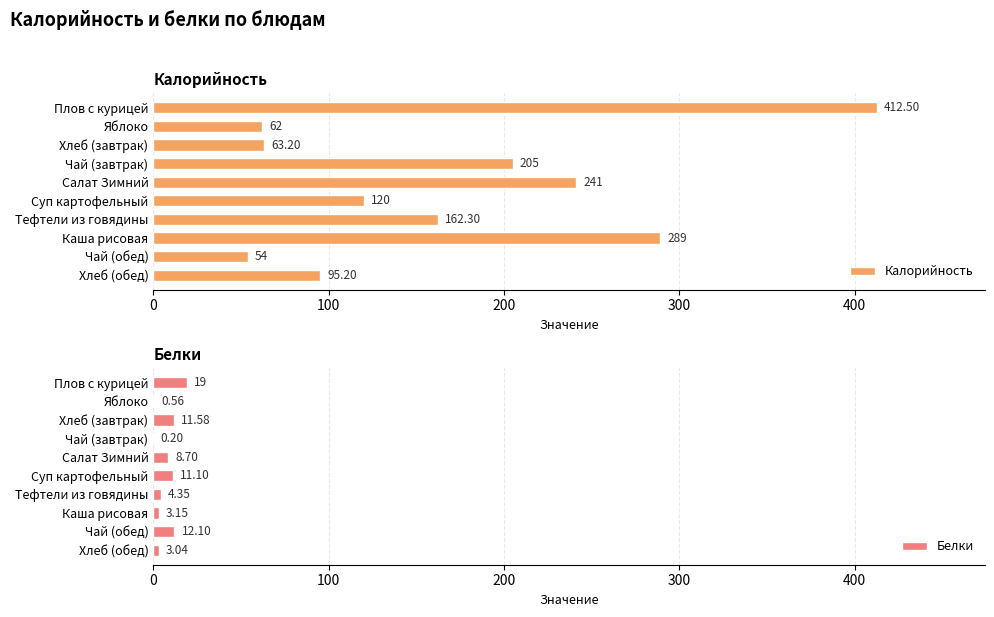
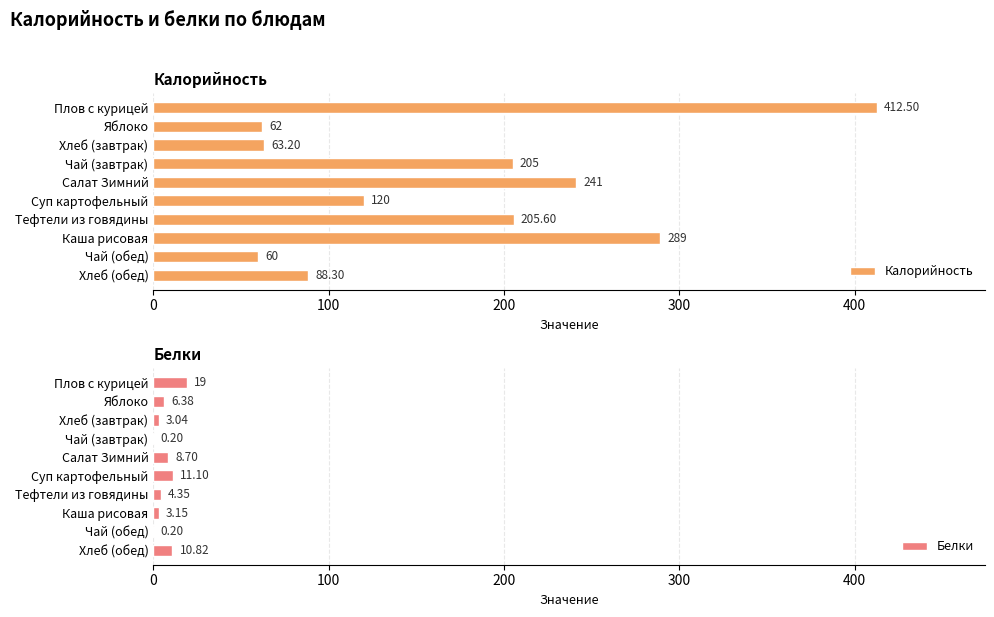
Калорийность, Тефтели из говядины: 162.30 -> 205.60
Калорийность, Чай (обед): 54 -> 60
Калорийность, Хлеб (обед): 95.20 -> 88.30
Белки, Яблоко: 0.56 -> 6.38
Белки, Хлеб (завтрак): 11.58 -> 3.04
Белки, Чай (обед): 12.10 -> 0.20
Белки, Хлеб (обед): 3.04 -> 10.82
